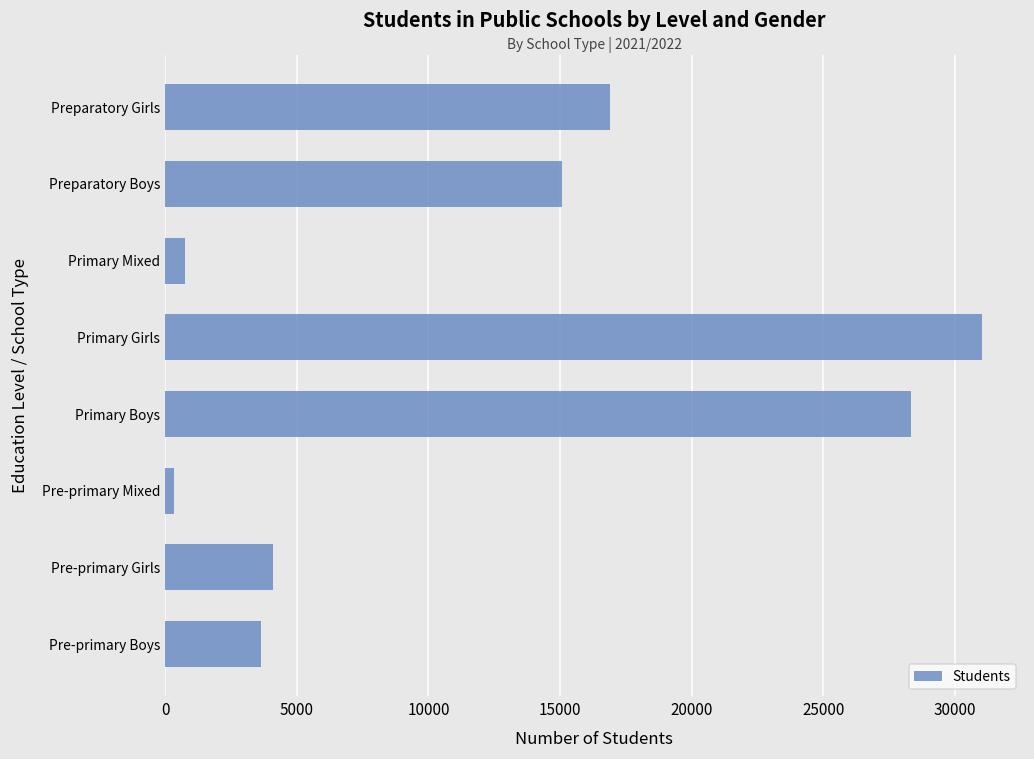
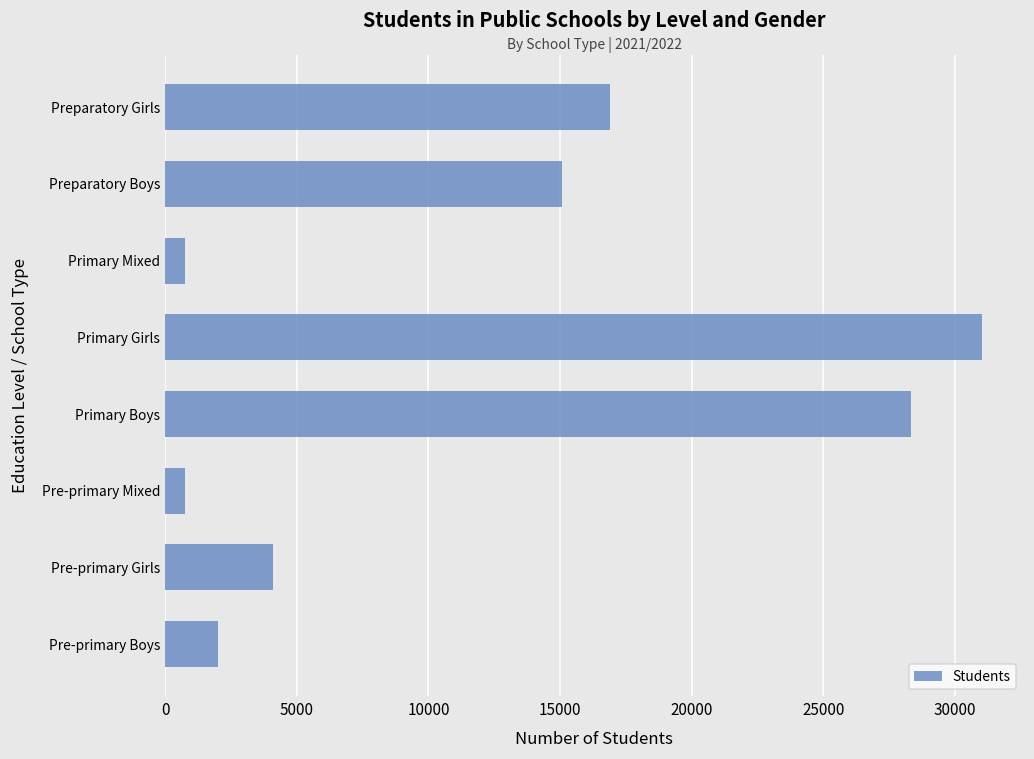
Pre-primary Mixed: 300 -> 800
Pre-primary Boys: 3600 -> 2000
